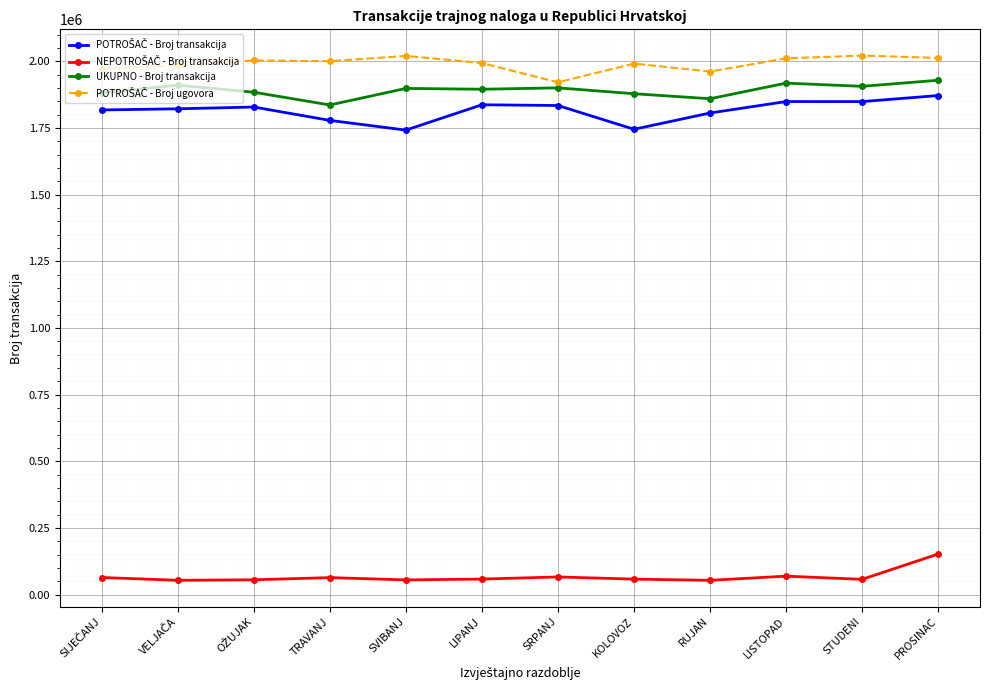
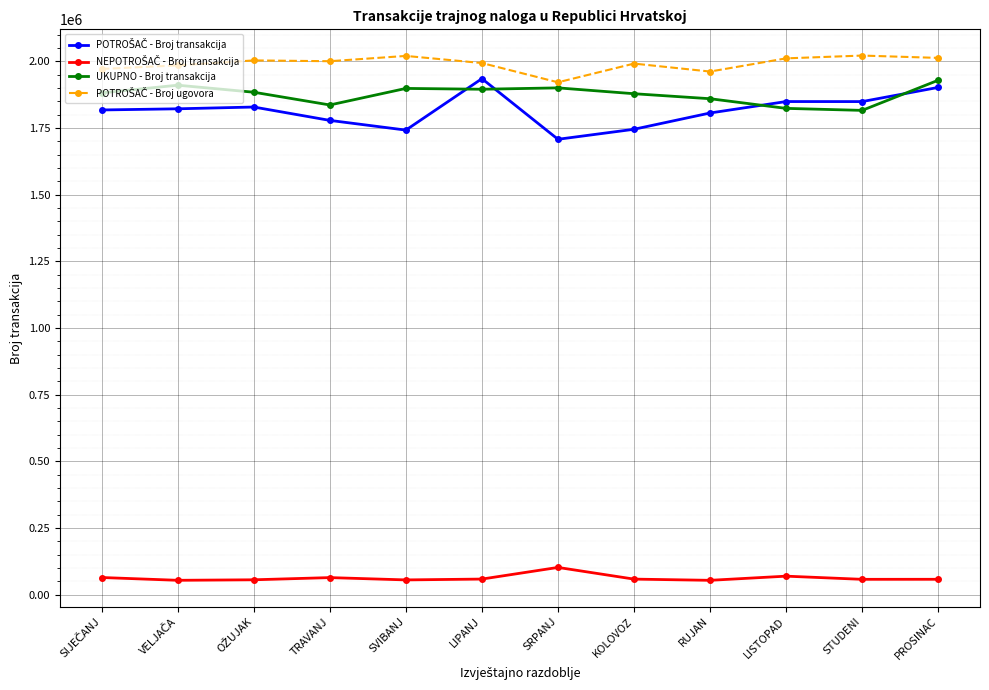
POTROŠAČ - Broj transakcija, LIPANJ: 1840000 -> 1930000
POTROŠAČ - Broj transakcija, SRPANJ: 1830000 -> 1710000
NEPOTROŠAČ - Broj transakcija, SRPANJ: 70000 -> 100000
UKUPNO - Broj transakcija, LISTOPAD: 1920000 -> 1820000
UKUPNO - Broj transakcija, STUDENI: 1910000 -> 1820000
POTROŠAČ - Broj transakcija, PROSINAC: 1870000 -> 1900000
NEPOTROŠAČ - Broj transakcija, PROSINAC: 150000 -> 60000
